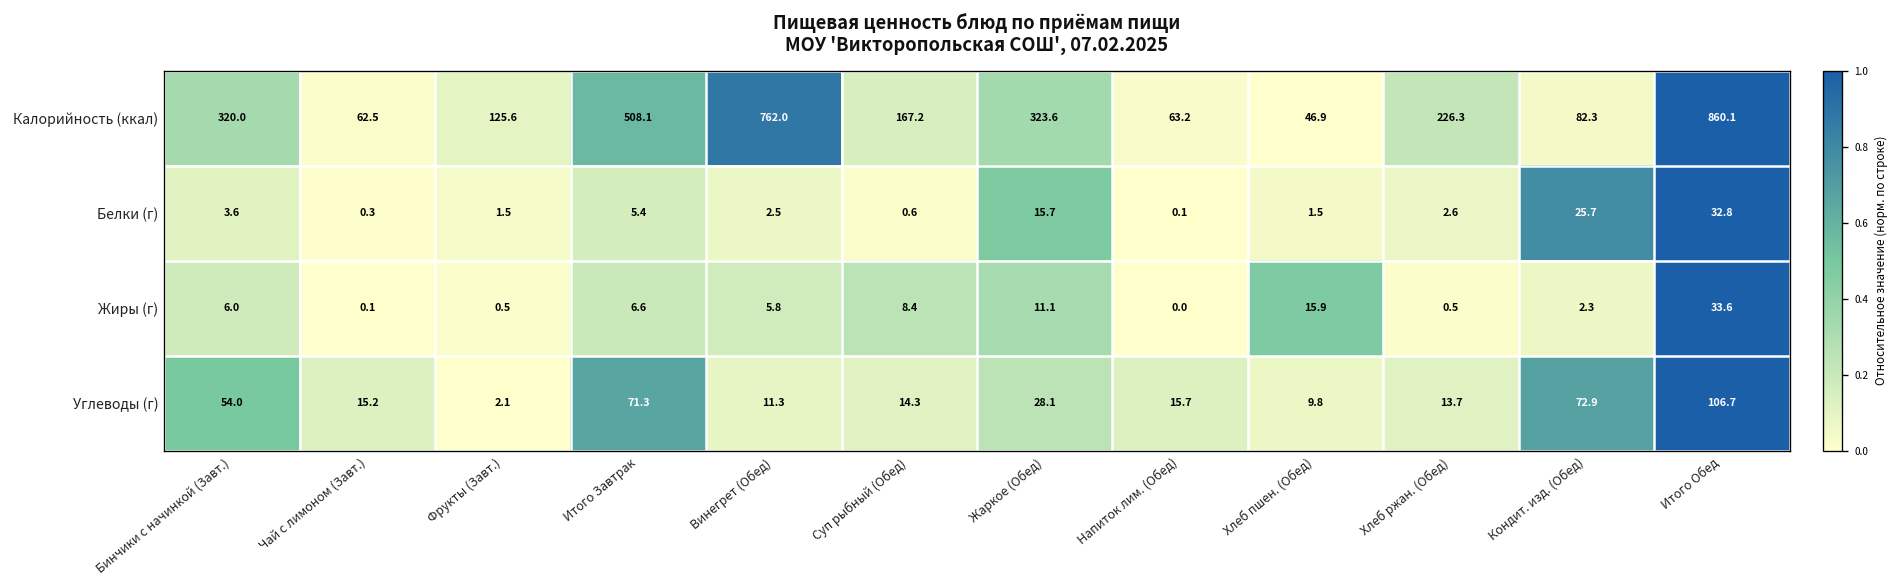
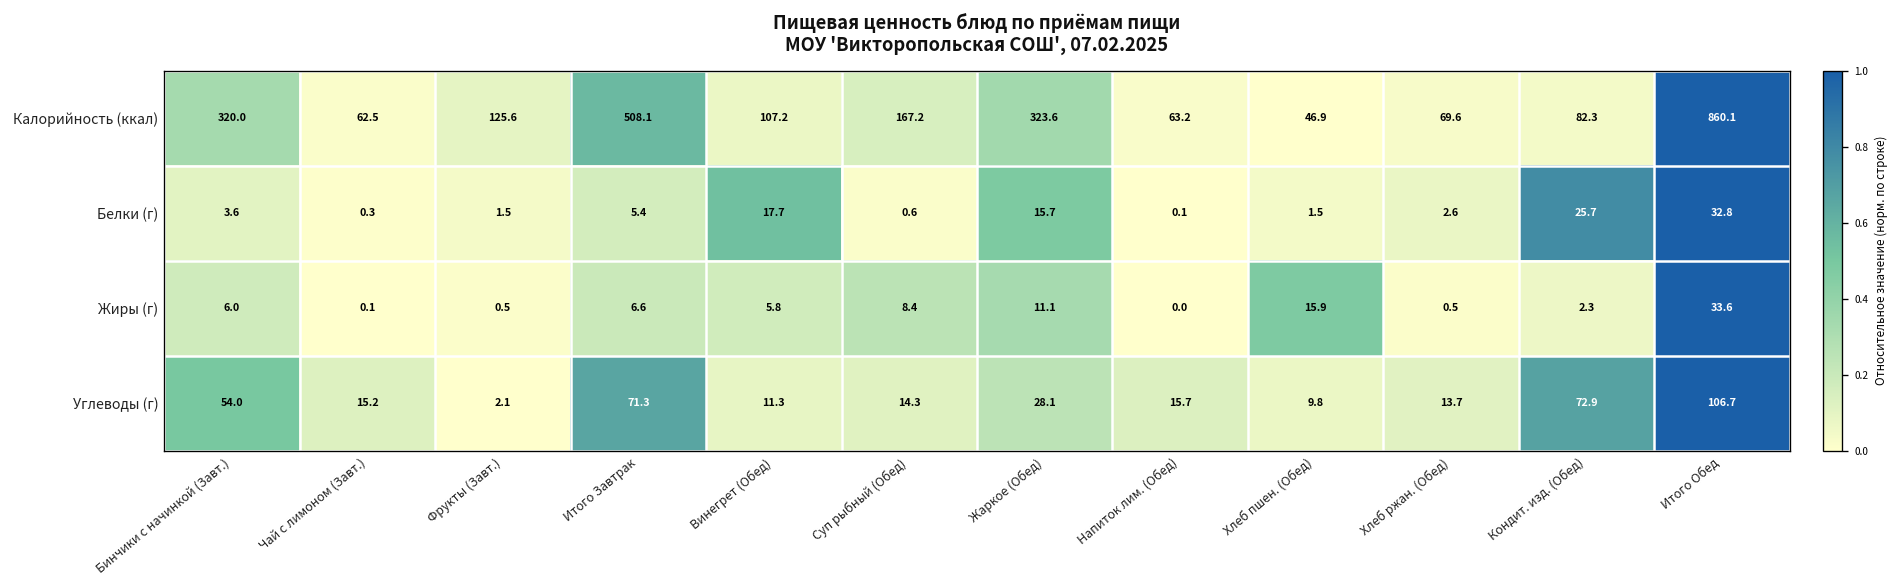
Калорийность (ккал), Винегрет (Обед): 762.0 -> 107.2
Калорийность (ккал), Хлеб ржан. (Обед): 226.3 -> 69.6
Белки (г), Винегрет (Обед): 2.5 -> 17.7
